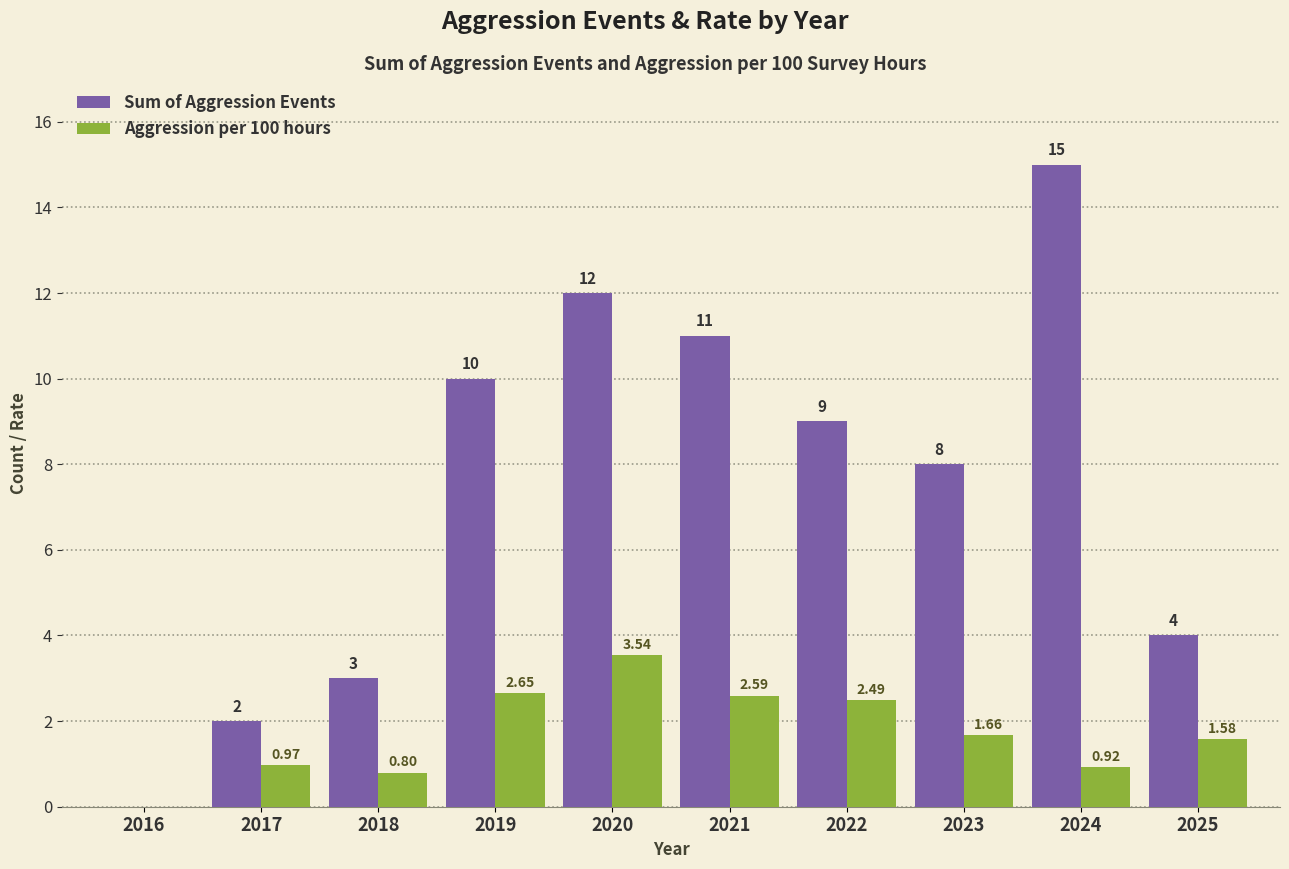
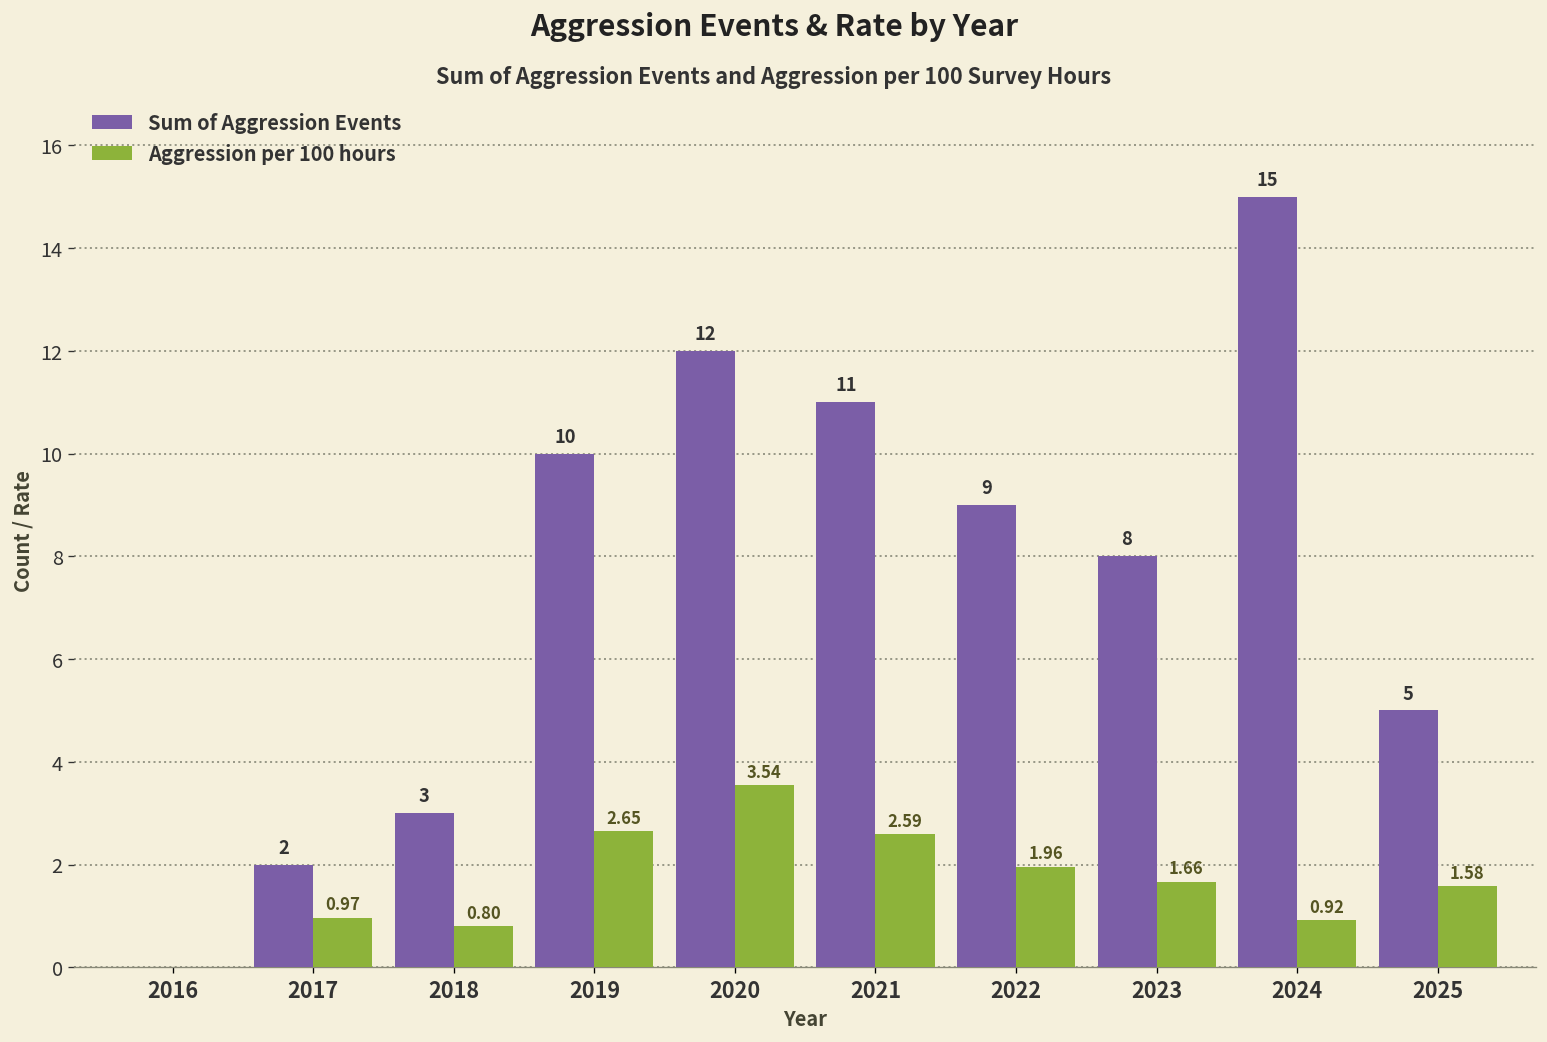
Aggression per 100 hours, 2022: 2.49 -> 1.96
Sum of Aggression Events, 2025: 4 -> 5
